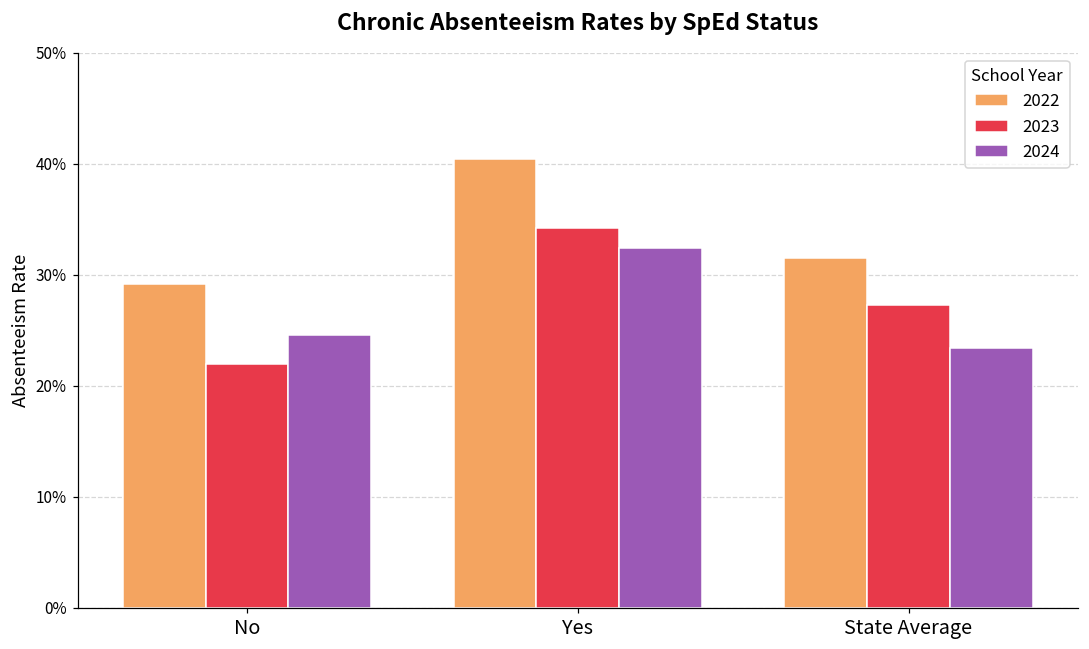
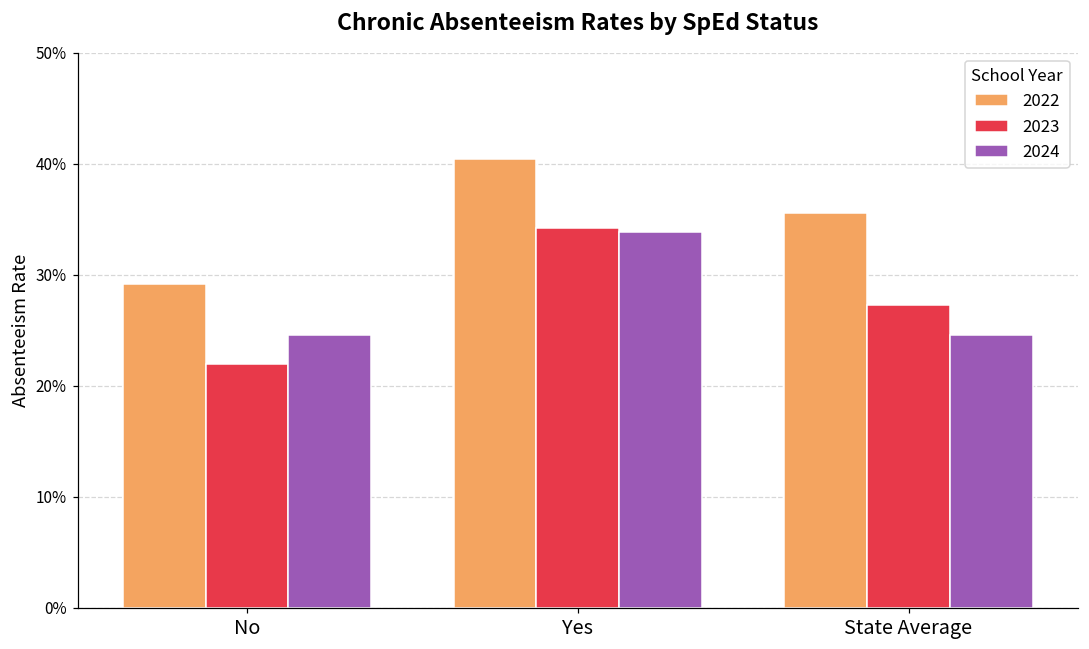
2024, Yes: 32.4% -> 33.8%
2022, State Average: 31.5% -> 35.5%
2024, State Average: 23.4% -> 24.6%
